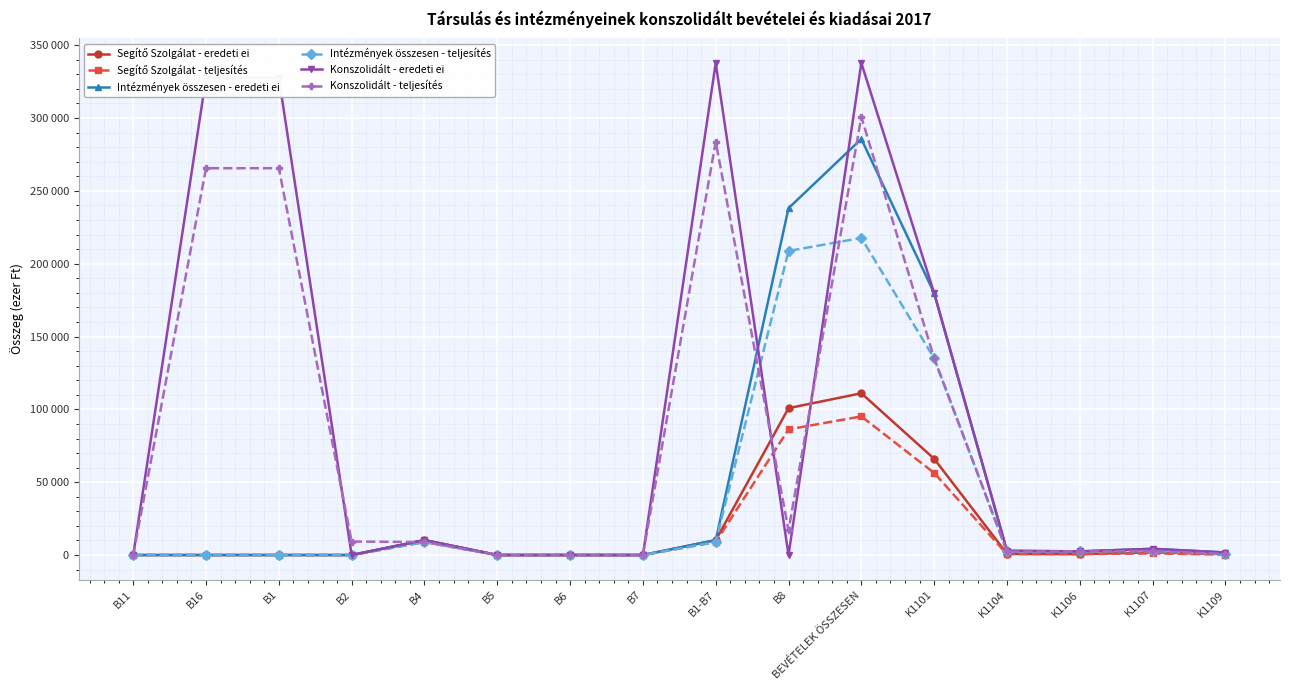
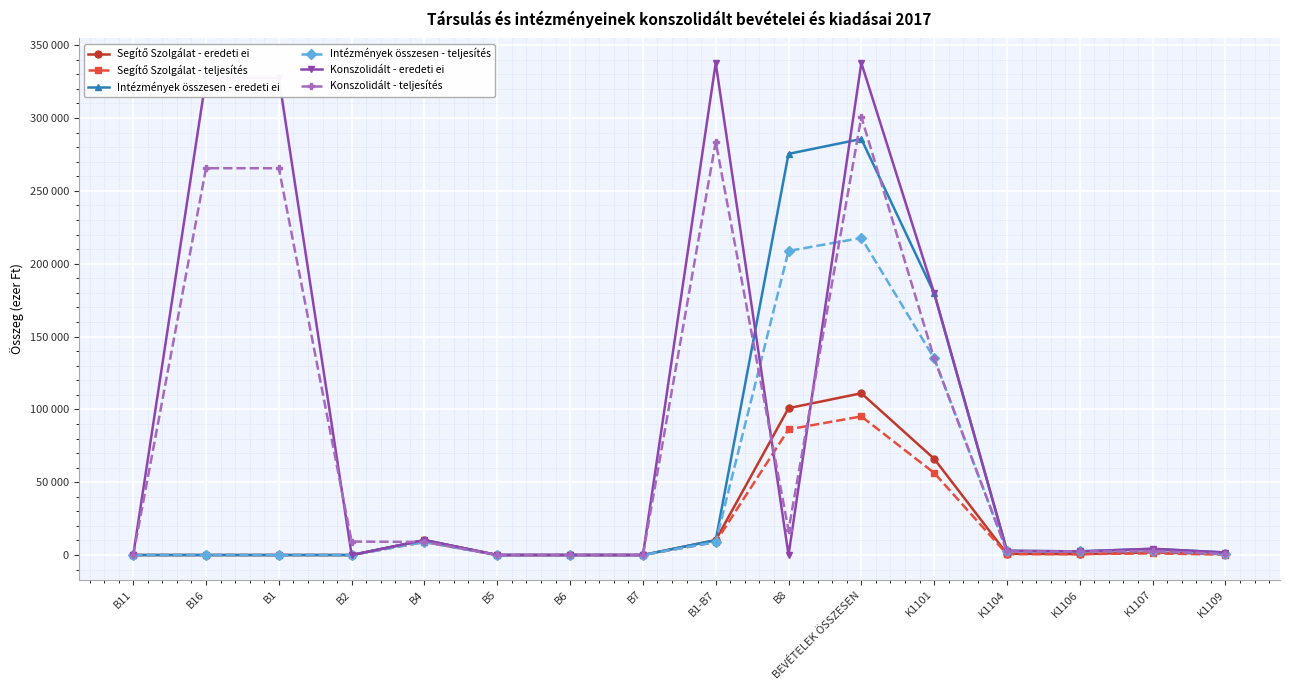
Intézmények összesen - eredeti ei, B8: 238000 -> 275000
